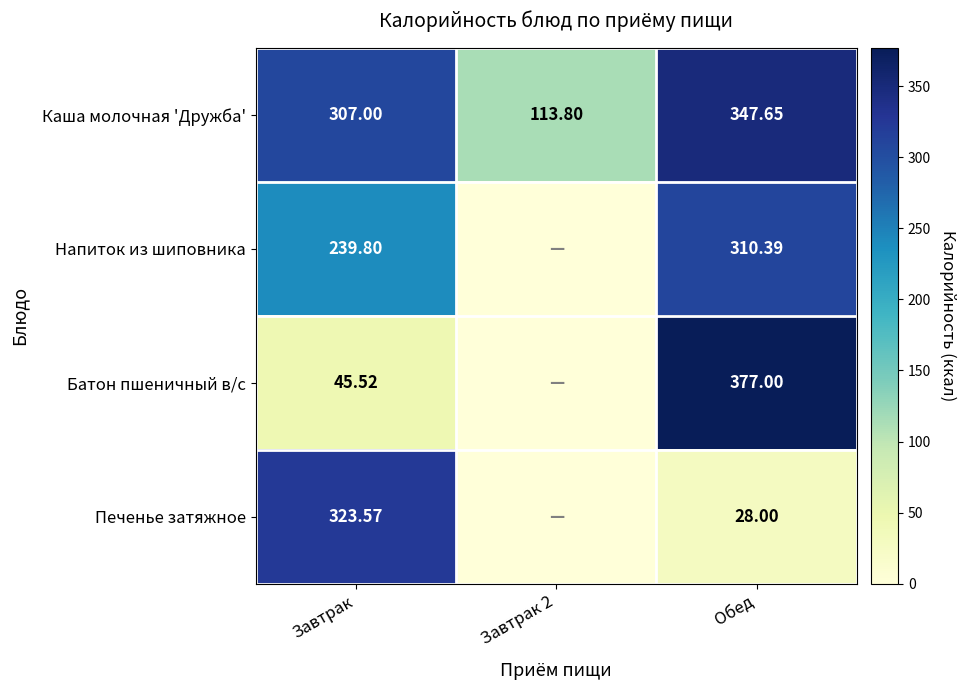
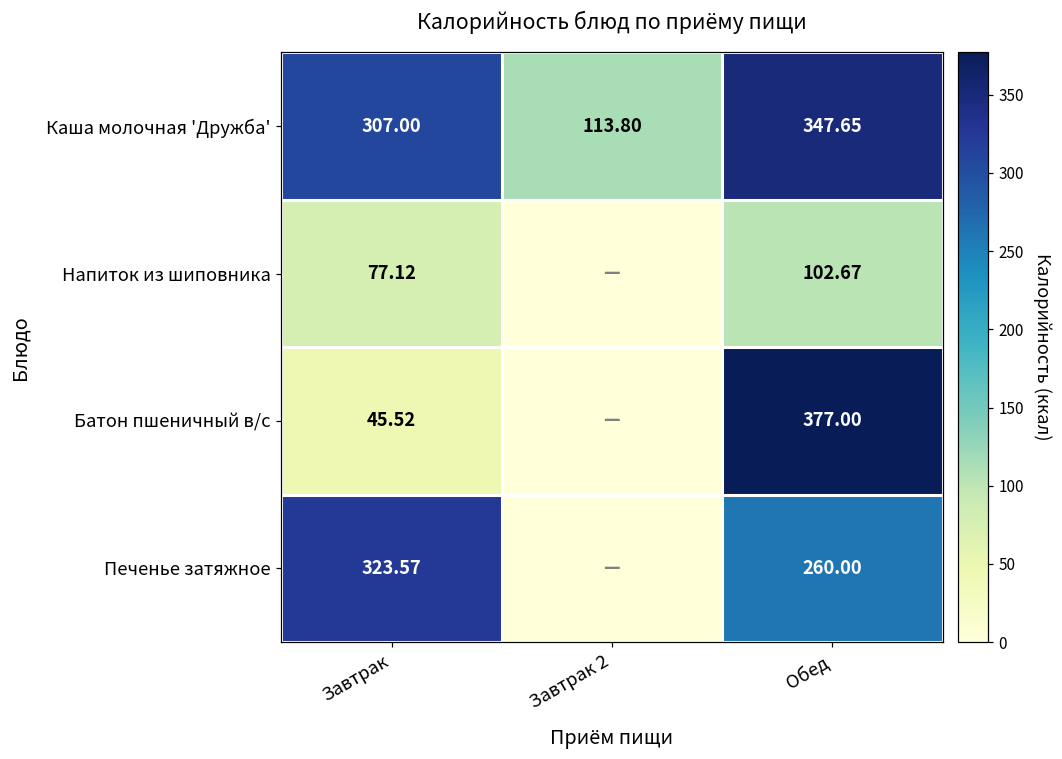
Напиток из шиповника, Завтрак: 239.80 -> 77.12
Напиток из шиповника, Обед: 310.39 -> 102.67
Печенье затяжное, Обед: 28.00 -> 260.00
